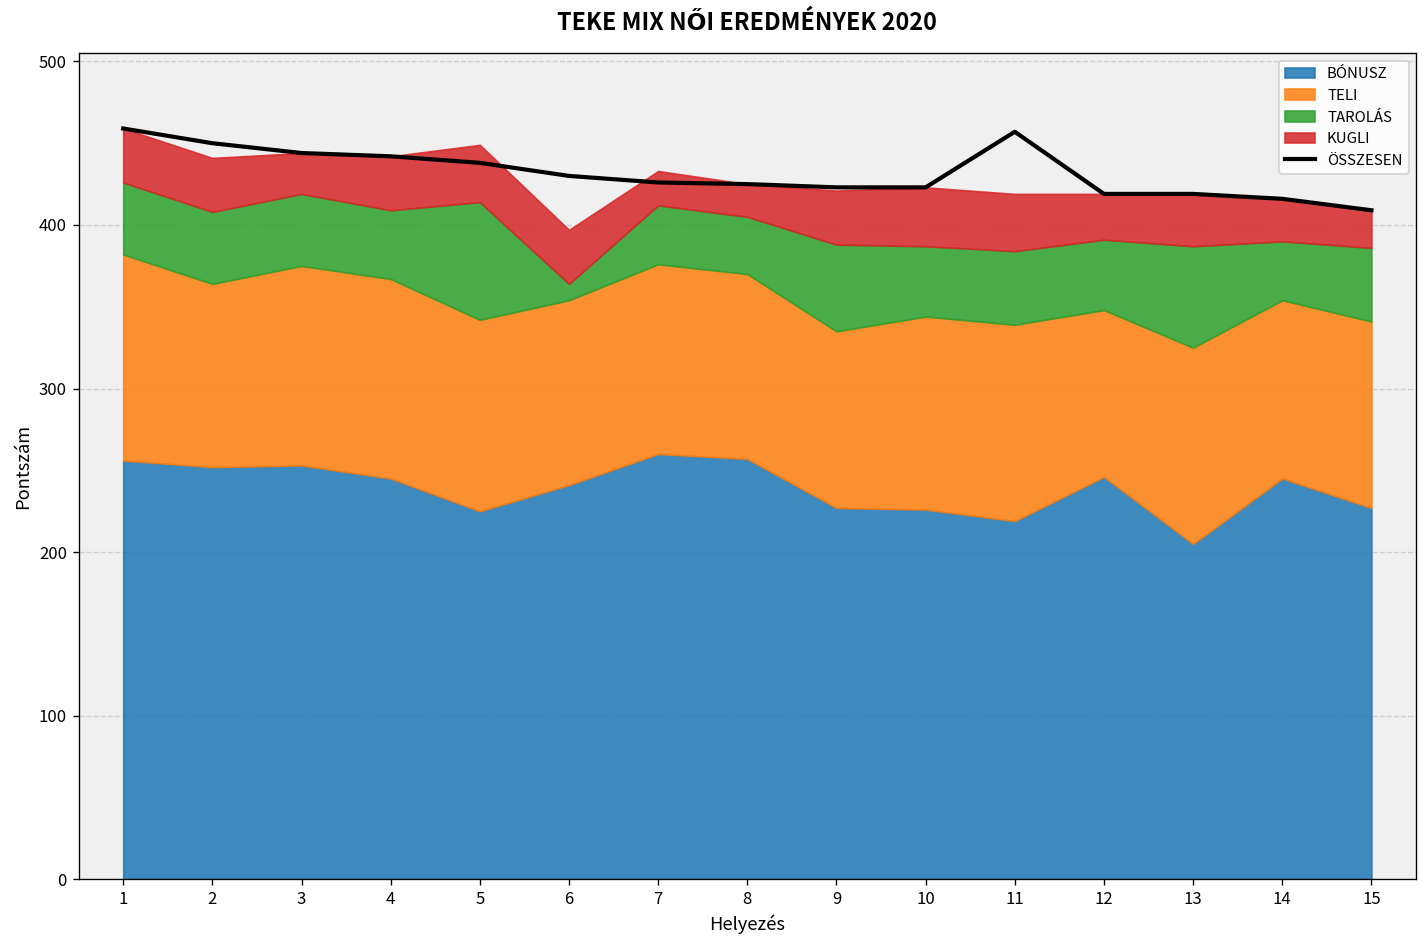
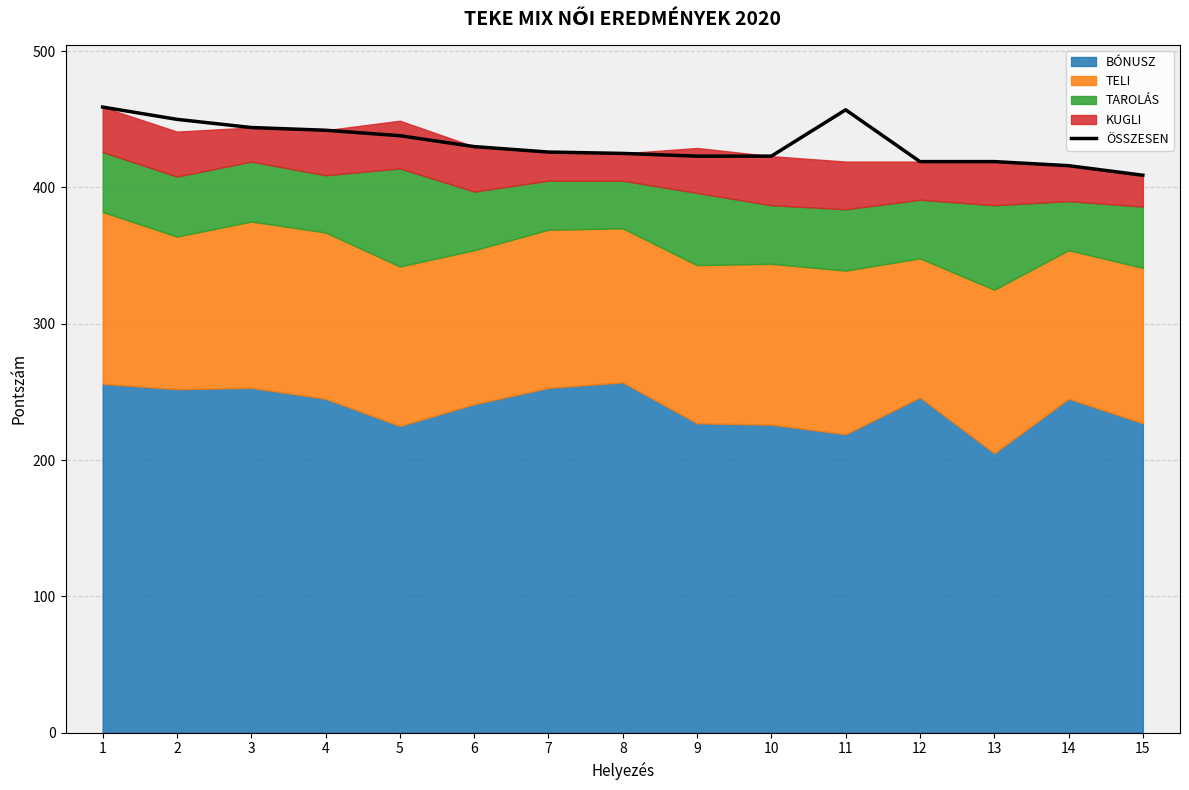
TAROLÁS, 6: 10 -> 43
BÓNUSZ, 7: 260 -> 253
TELI, 9: 108 -> 116
